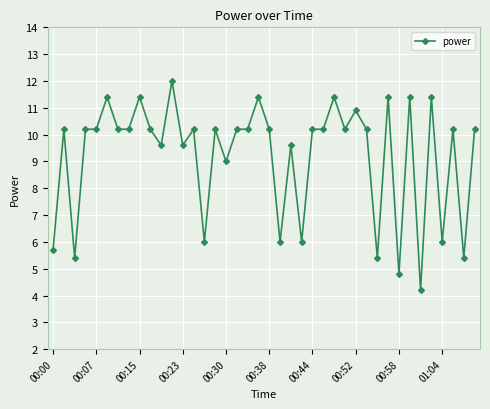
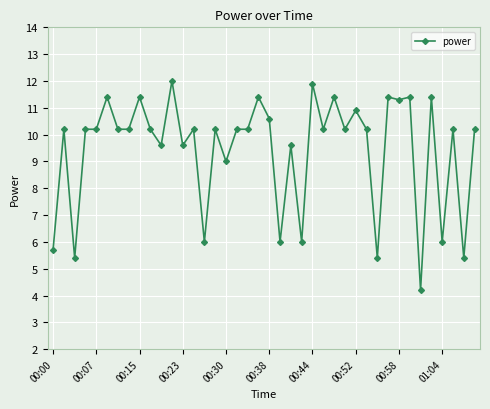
00:38: 10.2 -> 10.6
00:44: 10.2 -> 11.9
00:58: 4.8 -> 11.3
